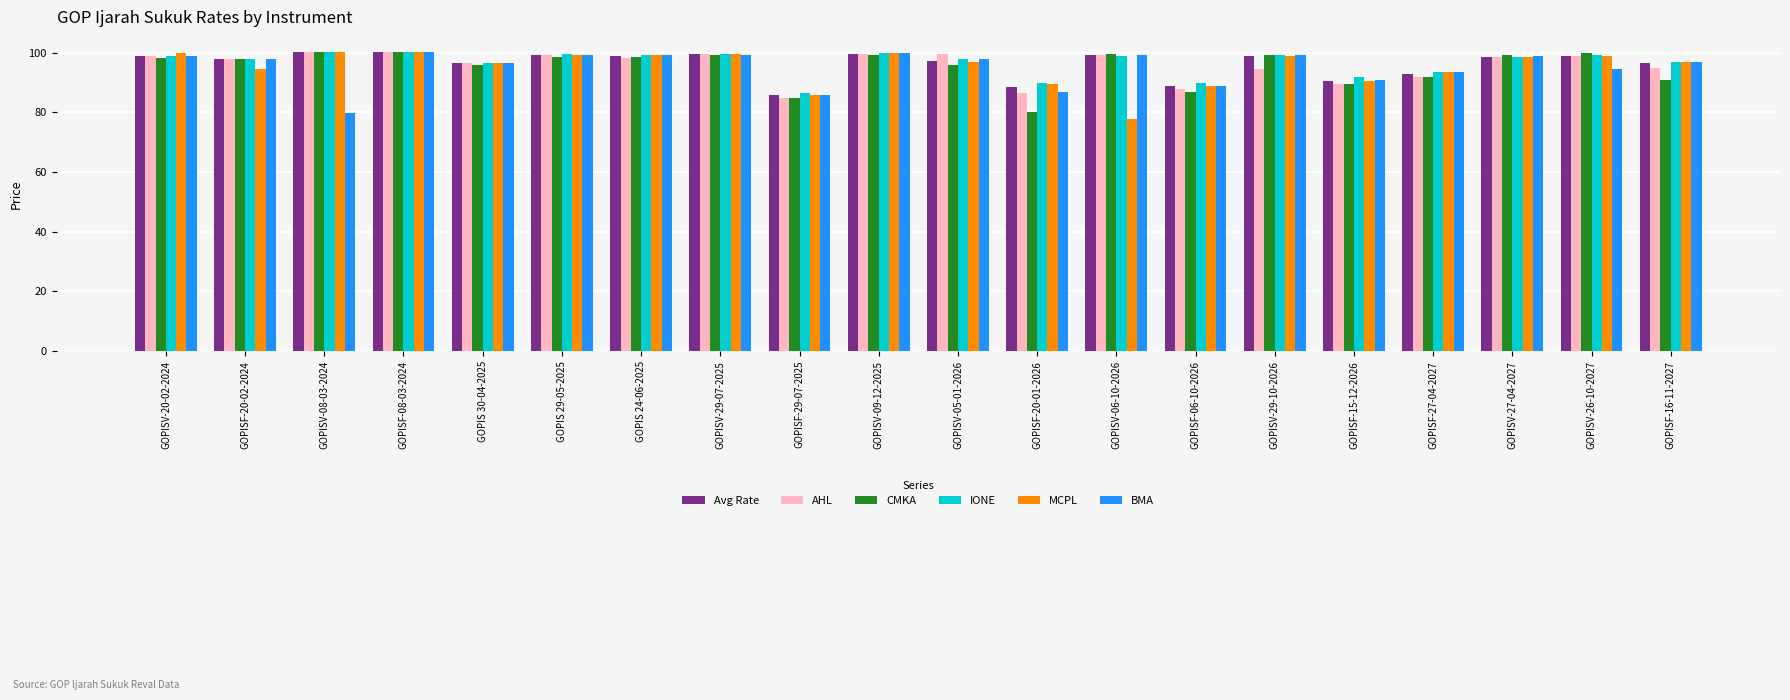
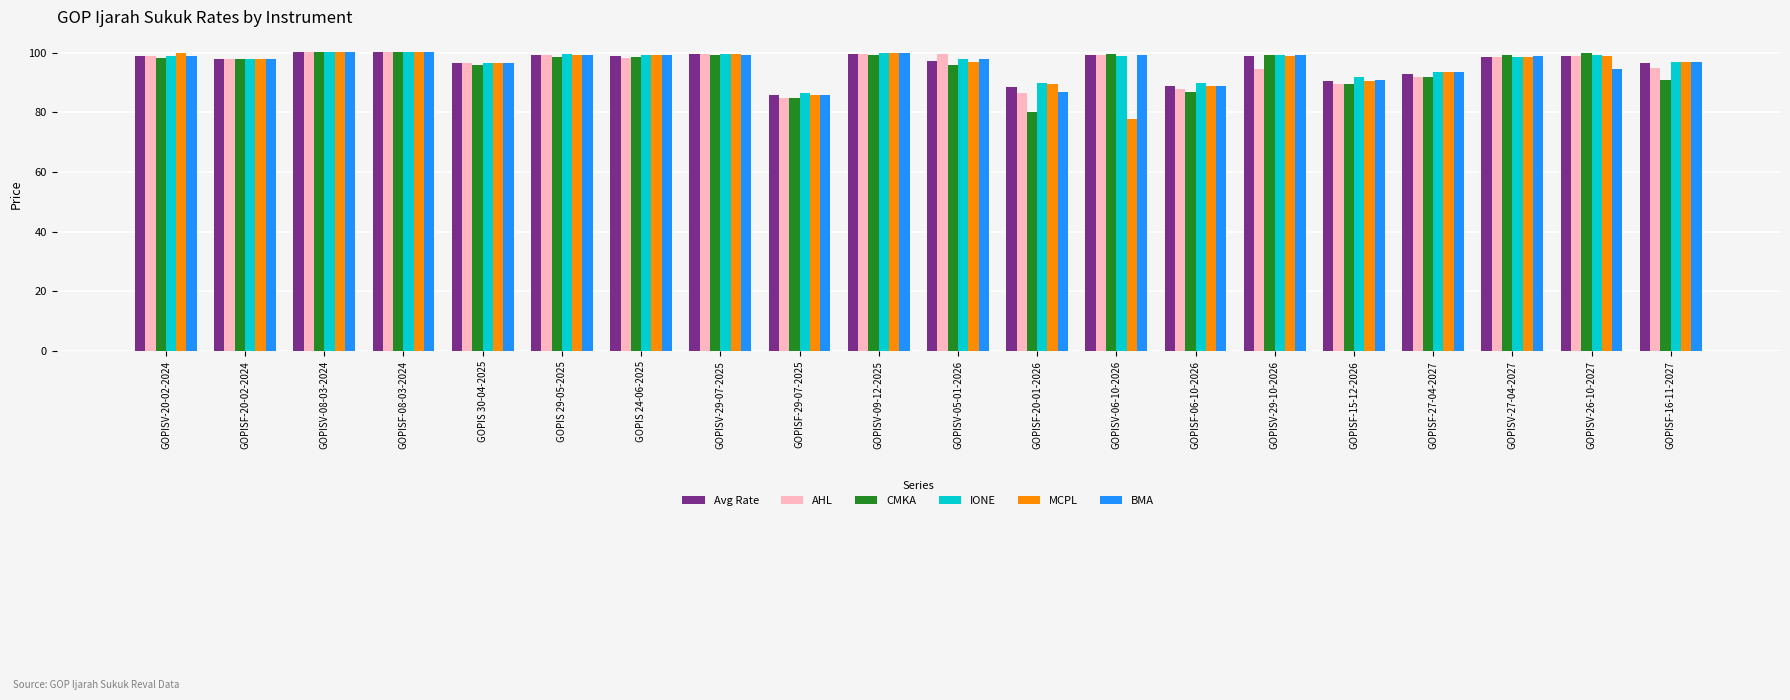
MCPL, GOPISF-20-02-2024: 95 -> 98
BMA, GOPISV-08-03-2024: 80 -> 100
